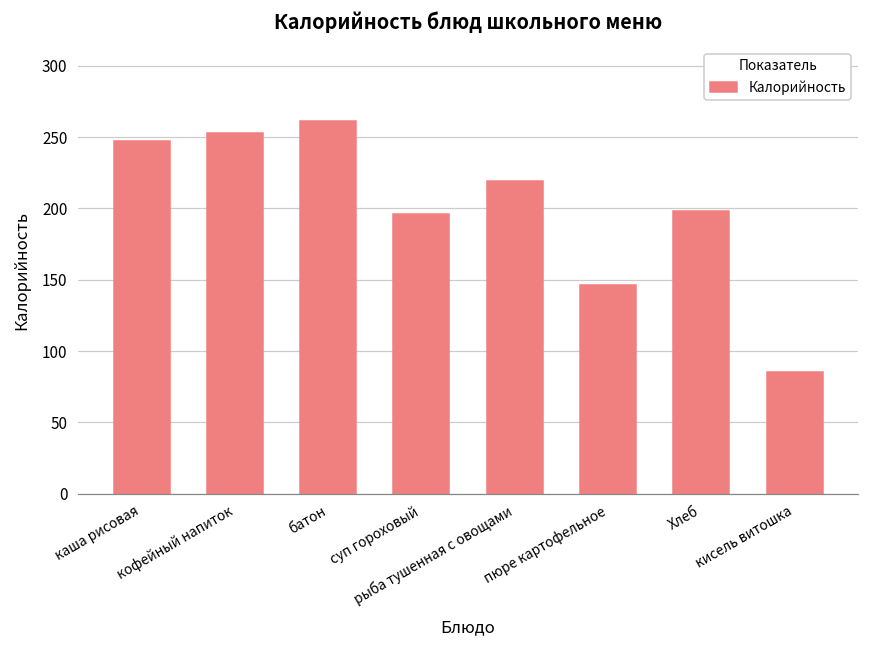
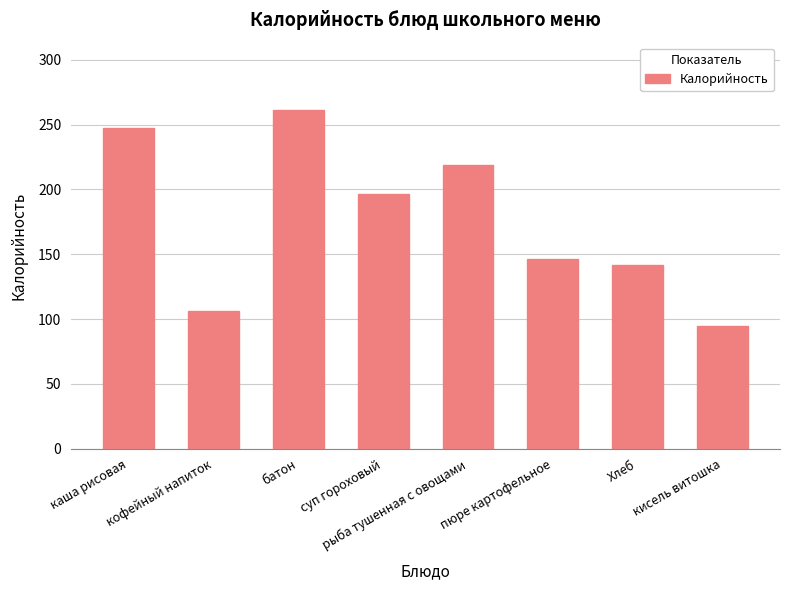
кофейный напиток: 253 -> 106
Хлеб: 198 -> 142
кисель витошка: 86 -> 95
